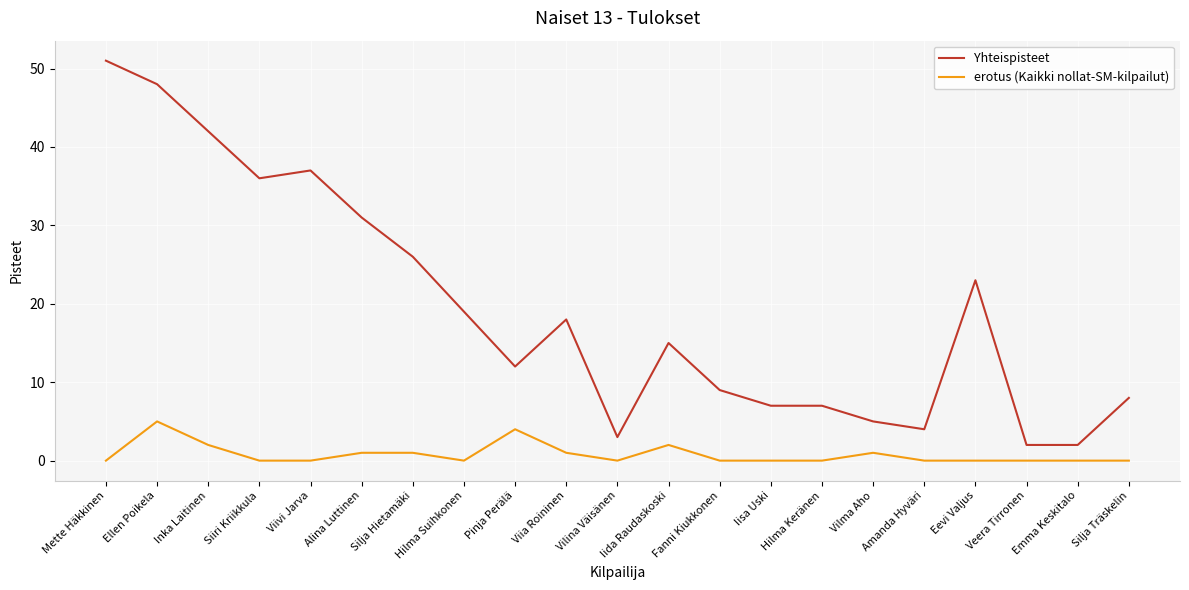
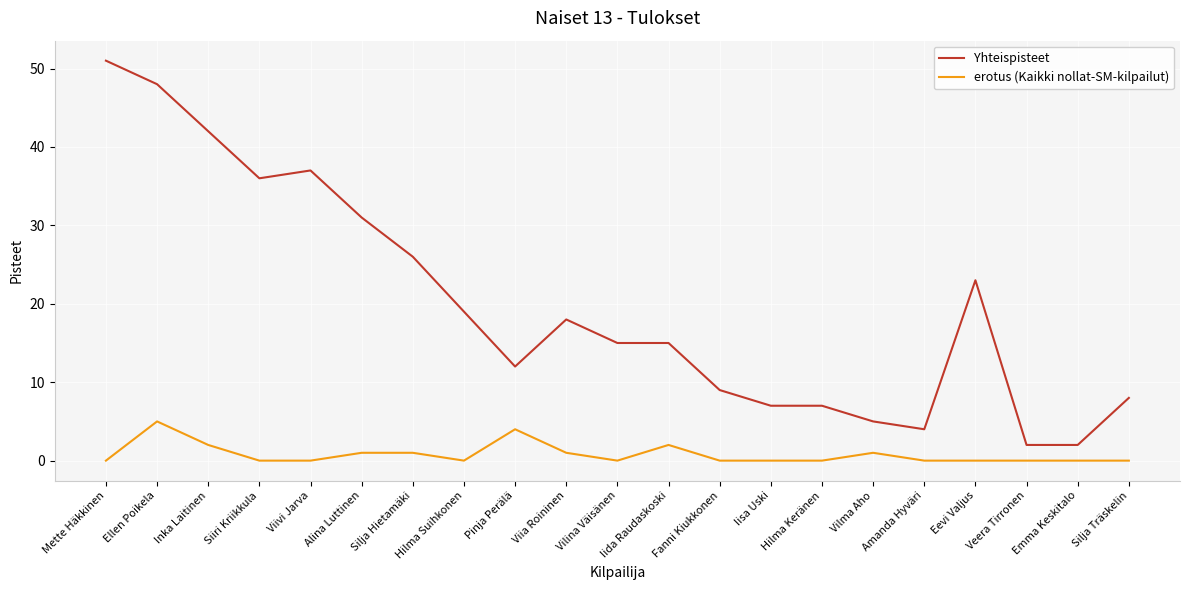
Yhteispisteet, Vilina Väisänen: 3 -> 15
